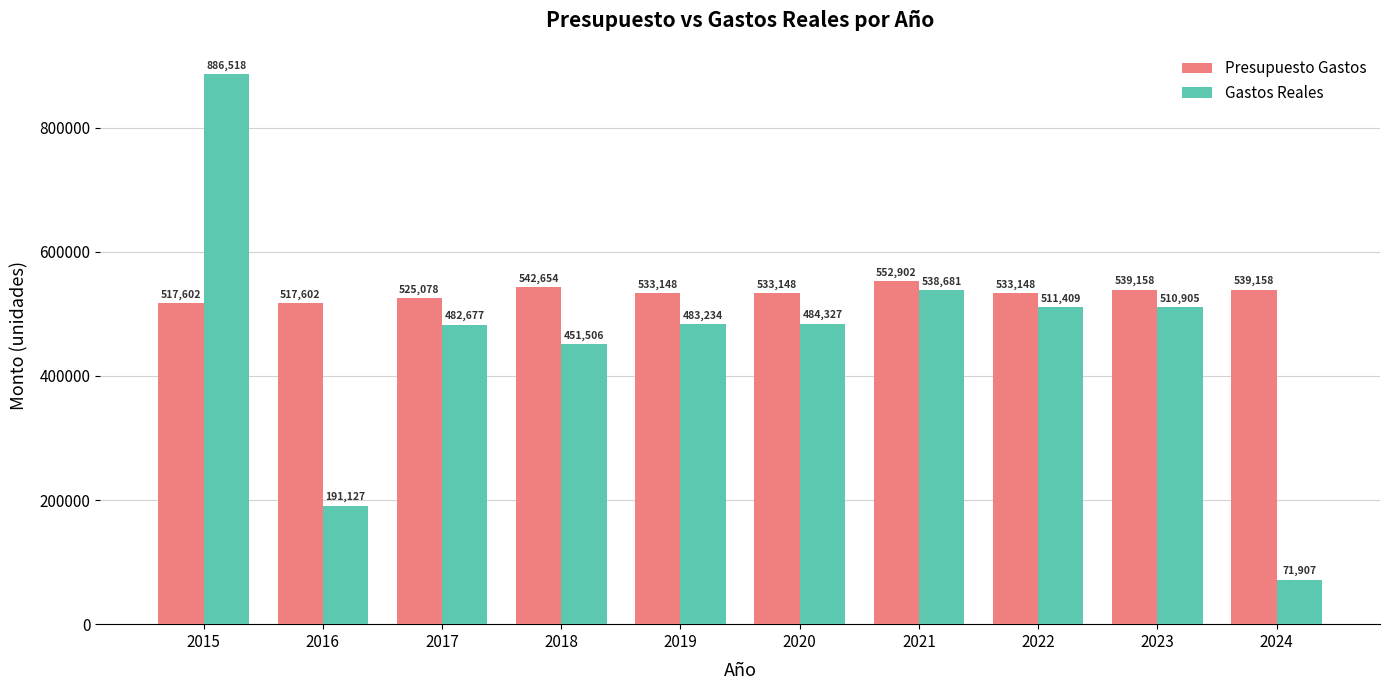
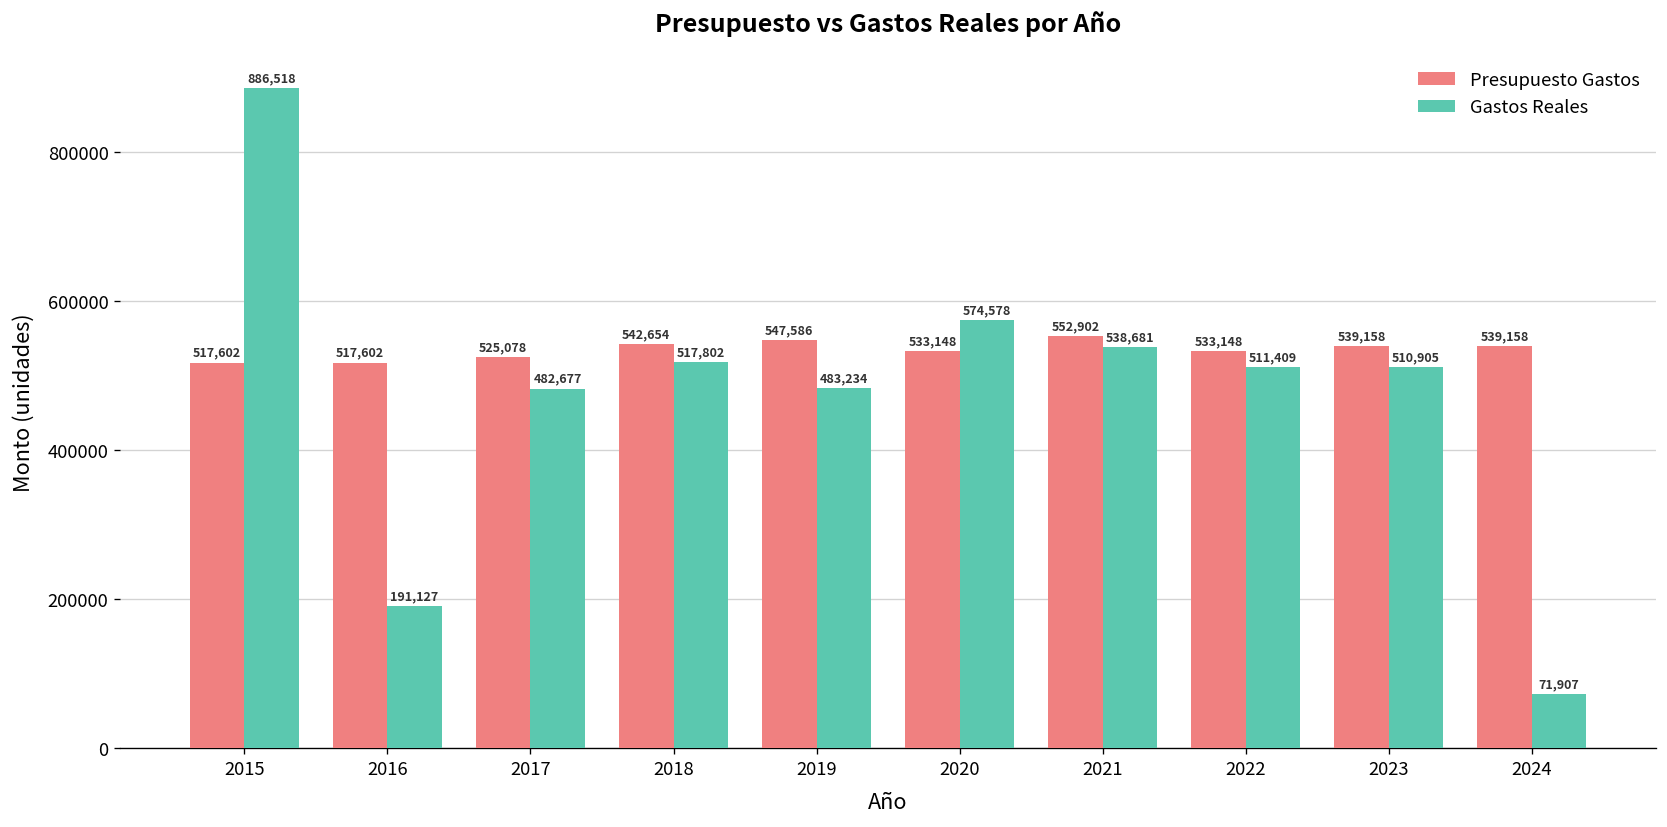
Gastos Reales, 2018: 451,506 -> 517,802
Presupuesto Gastos, 2019: 533,148 -> 547,586
Gastos Reales, 2020: 484,327 -> 574,578
